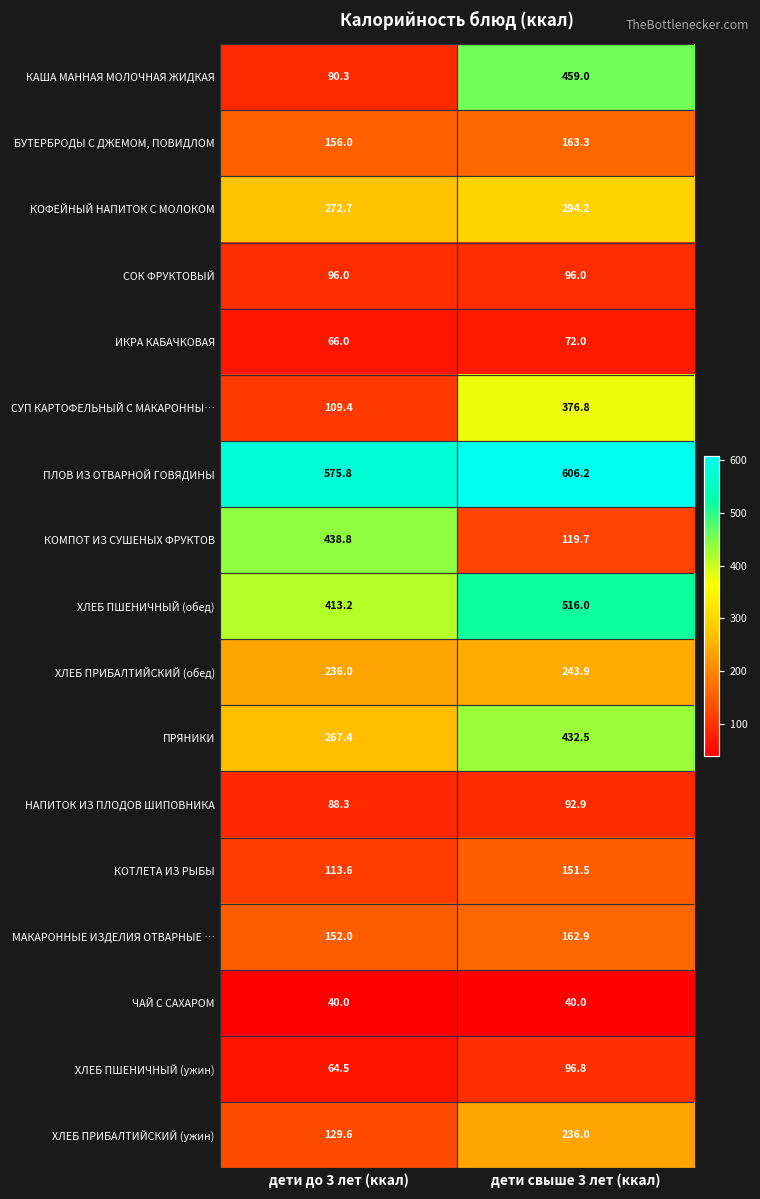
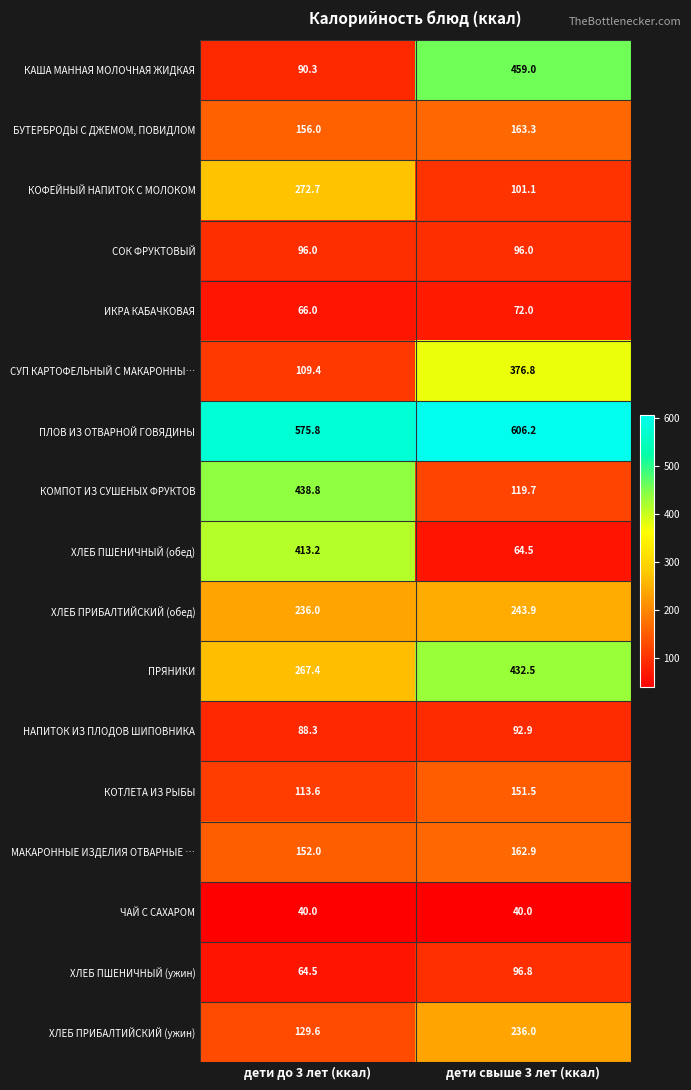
КОФЕЙНЫЙ НАПИТОК С МОЛОКОМ, дети свыше 3 лет (ккал): 294.2 -> 101.1
ХЛЕБ ПШЕНИЧНЫЙ (обед), дети свыше 3 лет (ккал): 516.0 -> 64.5
